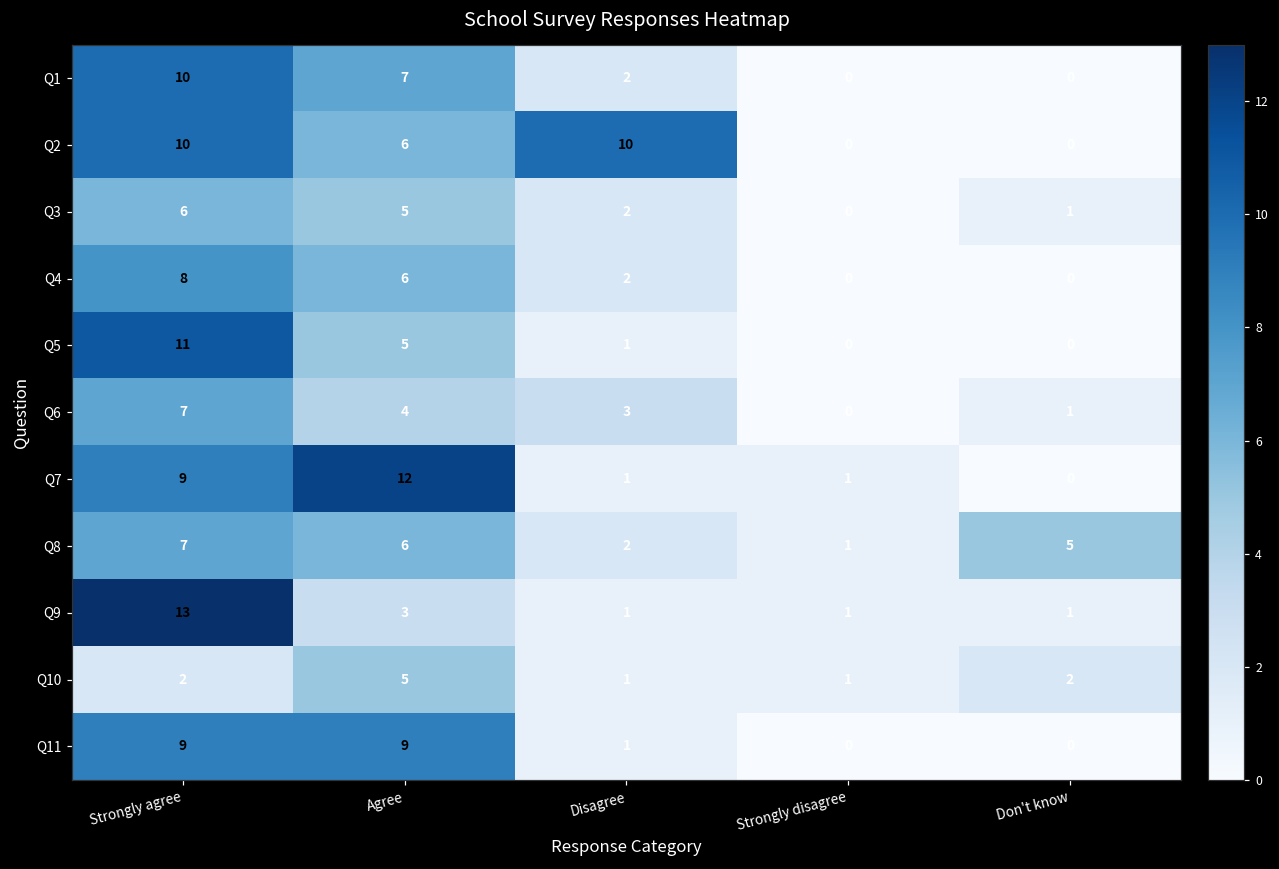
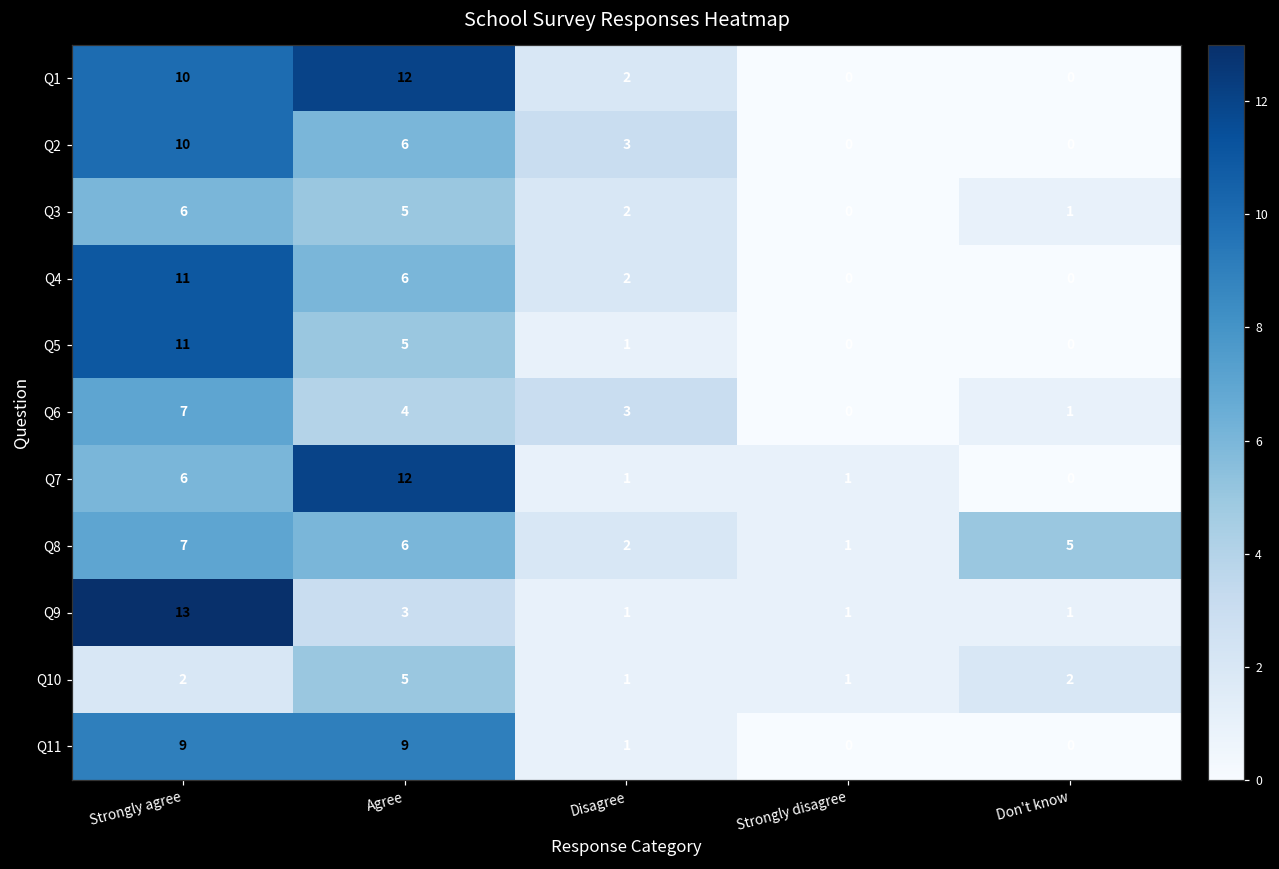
Q1, Agree: 7 -> 12
Q2, Disagree: 10 -> 3
Q4, Strongly agree: 8 -> 11
Q7, Strongly agree: 9 -> 6
